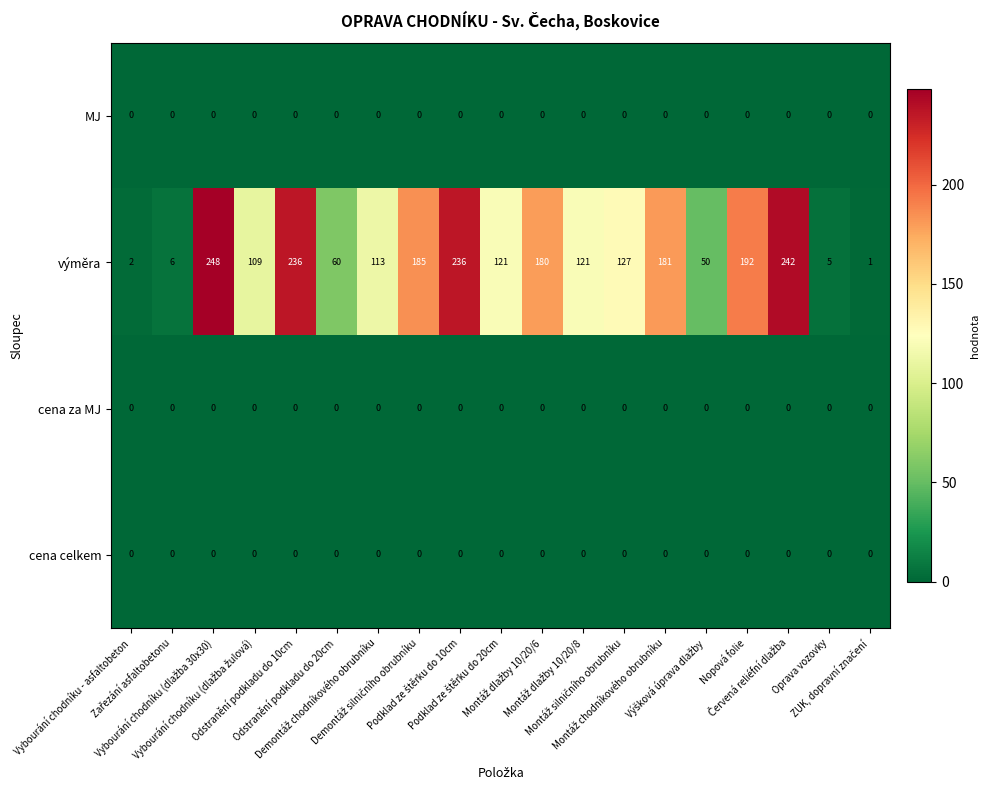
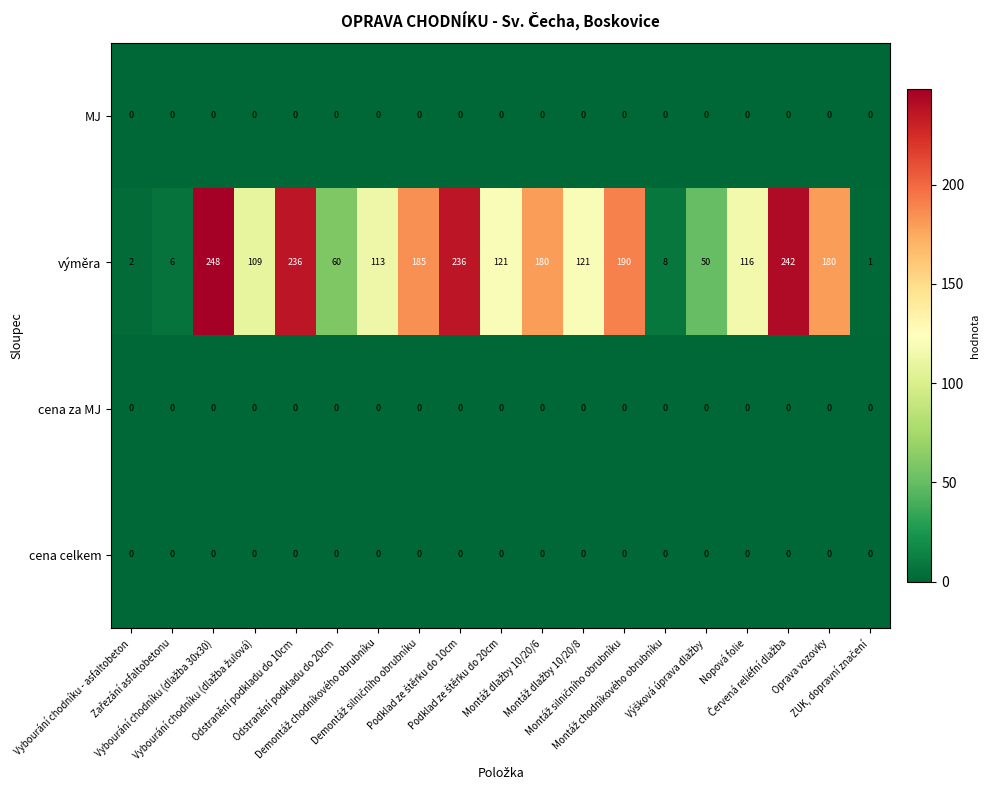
výměra, Montáž silničního obrubníku: 127 -> 190
výměra, Montáž chodníkového obrubníku: 181 -> 8
výměra, Nopová folie: 192 -> 116
výměra, Oprava vozovky: 5 -> 180
